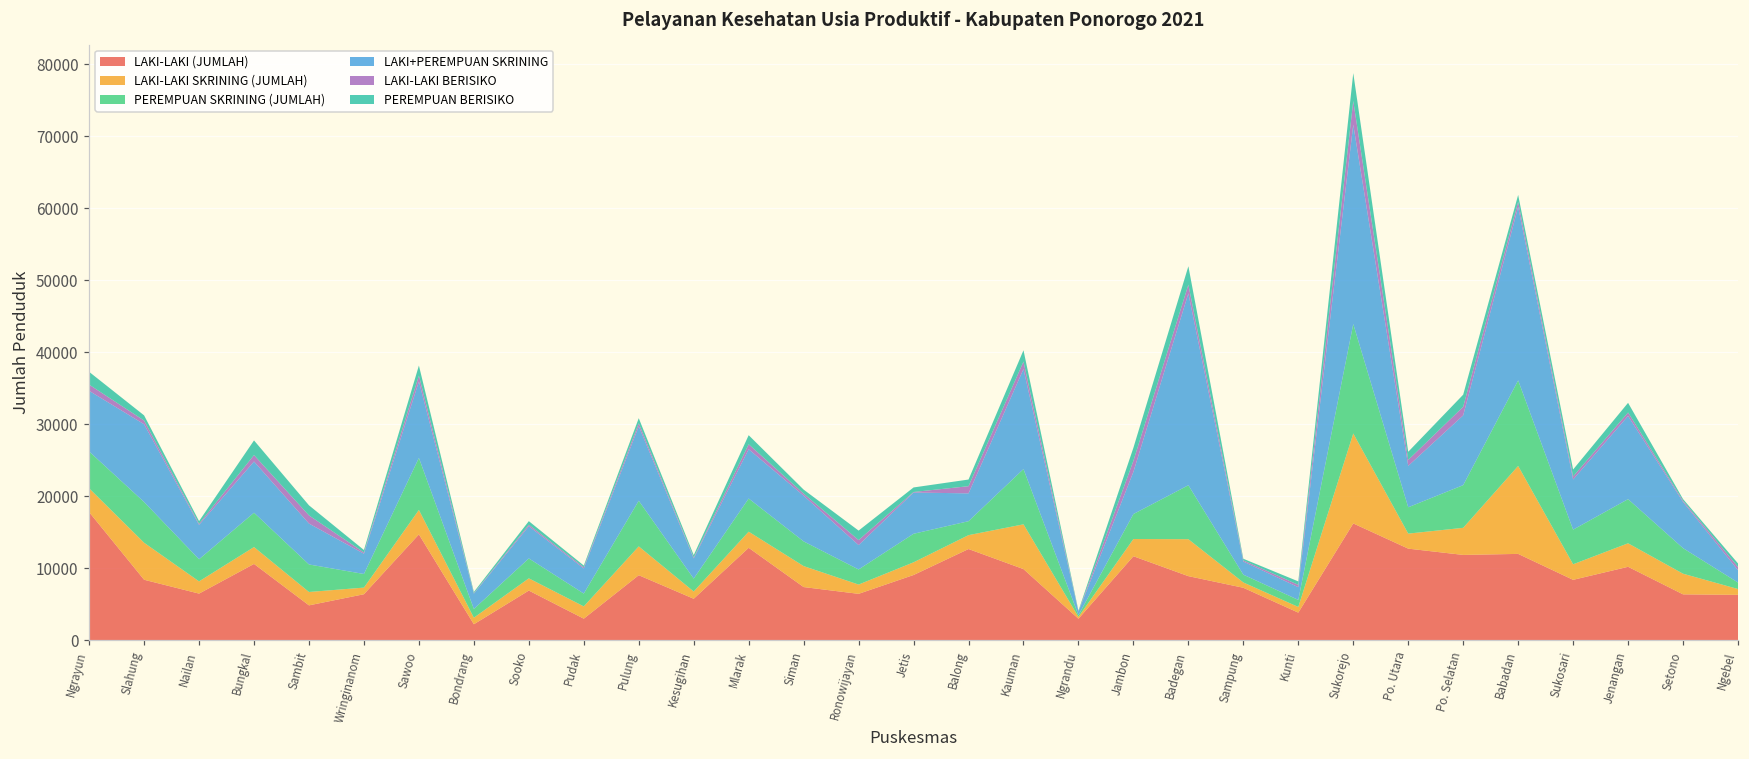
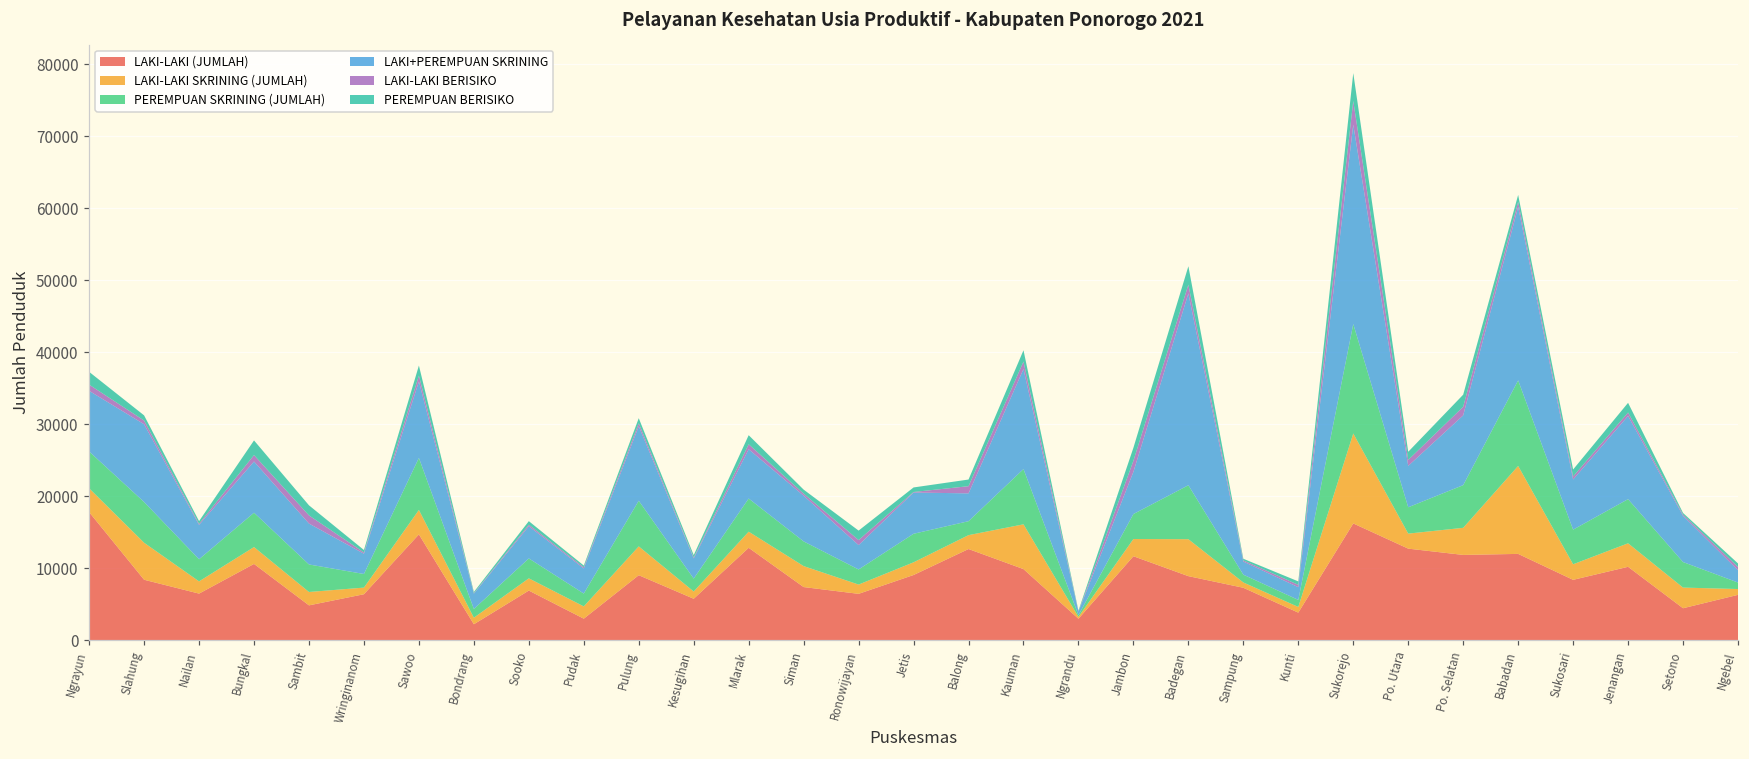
LAKI-LAKI (JUMLAH), Setono: 6000 -> 4000
